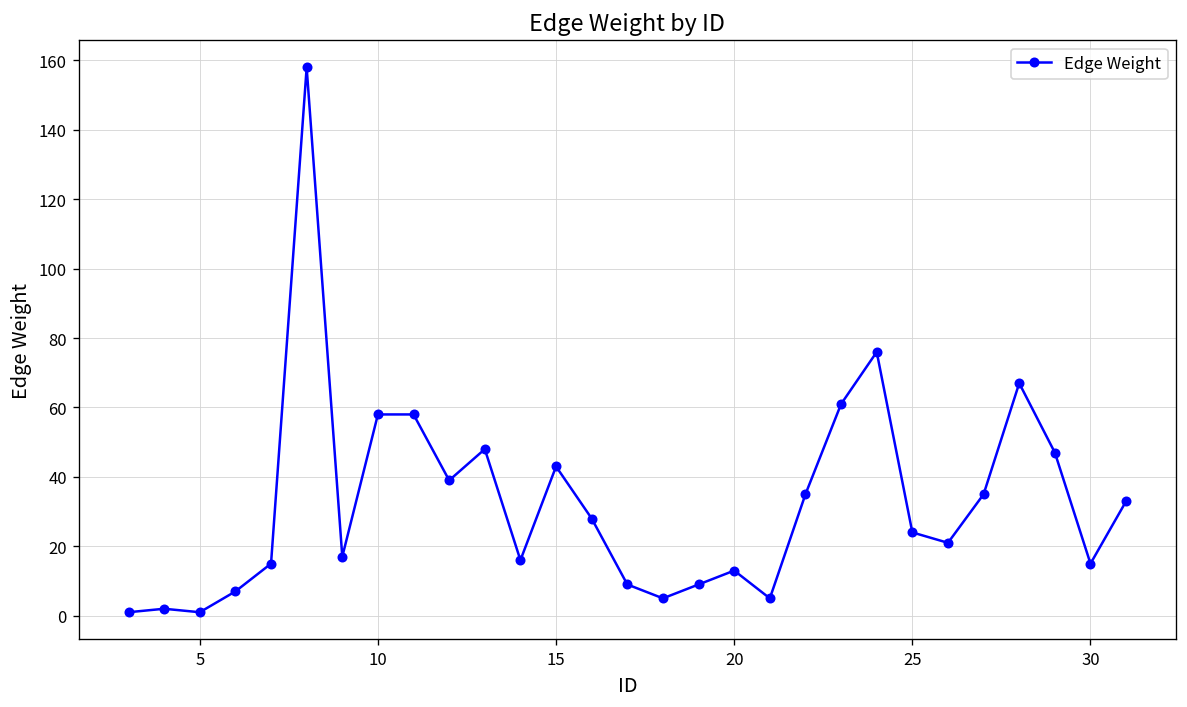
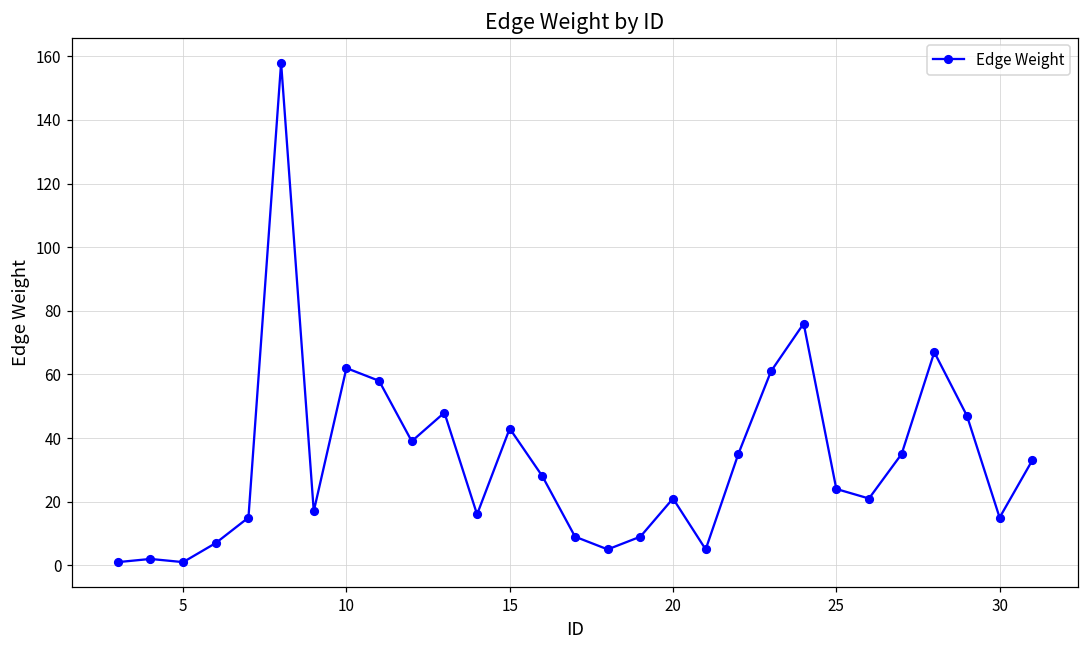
10: 58 -> 62
20: 13 -> 21
